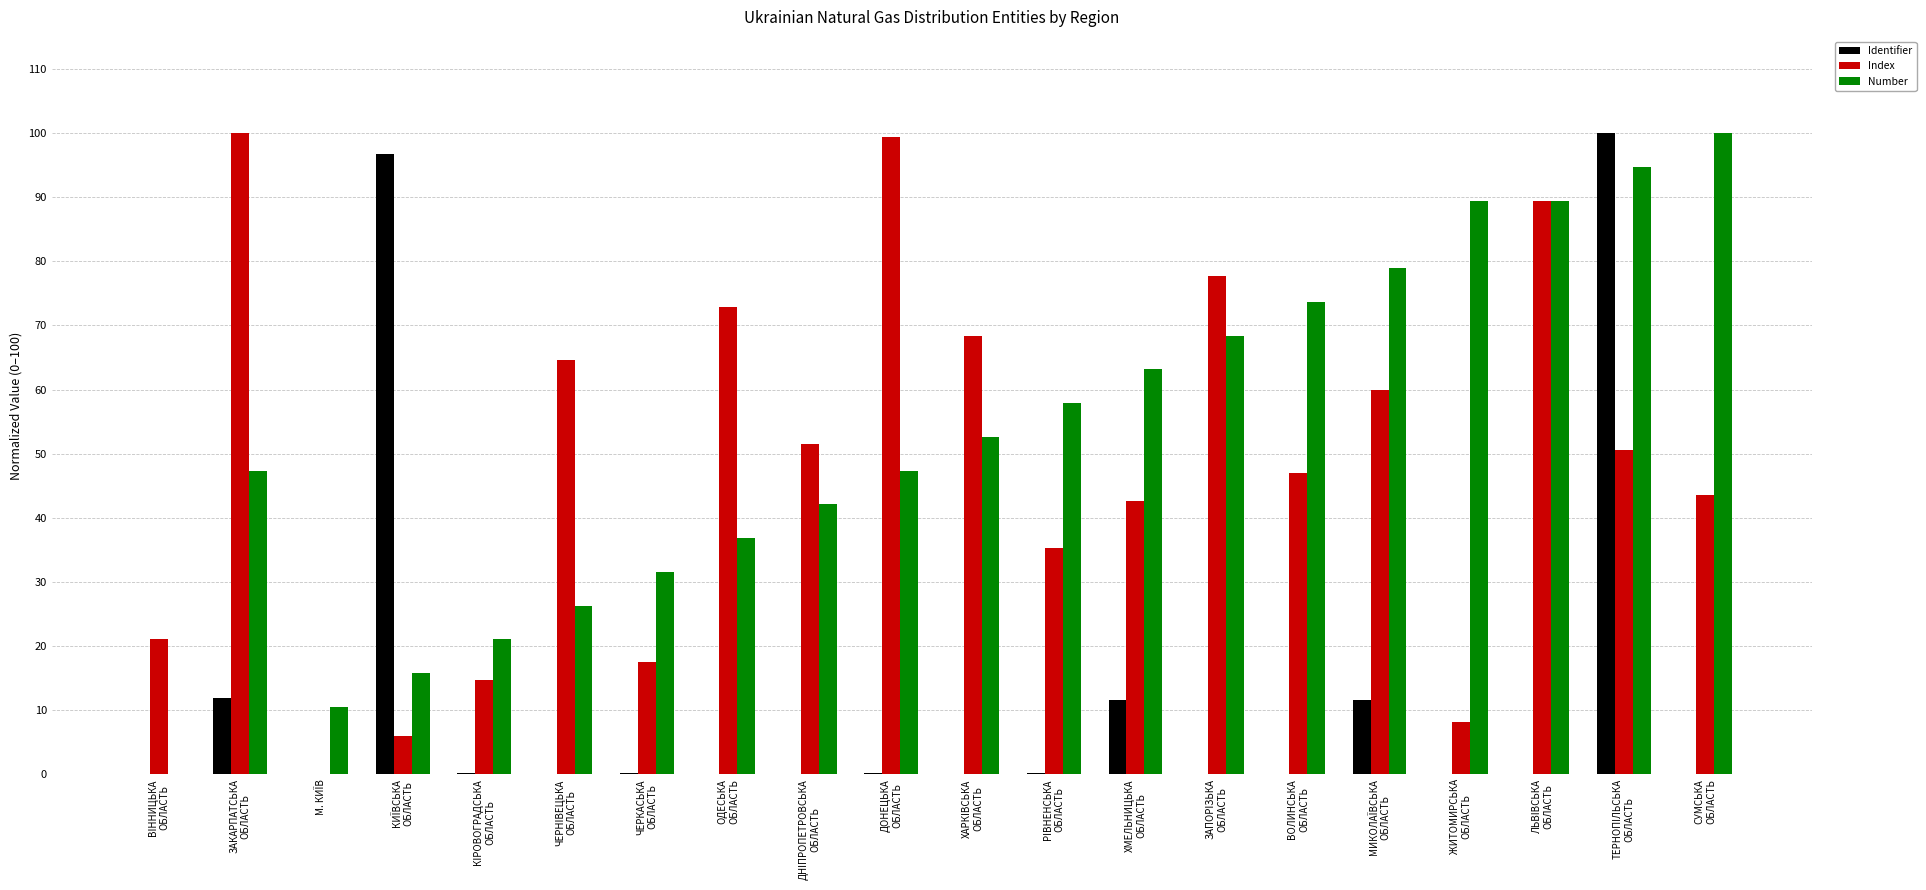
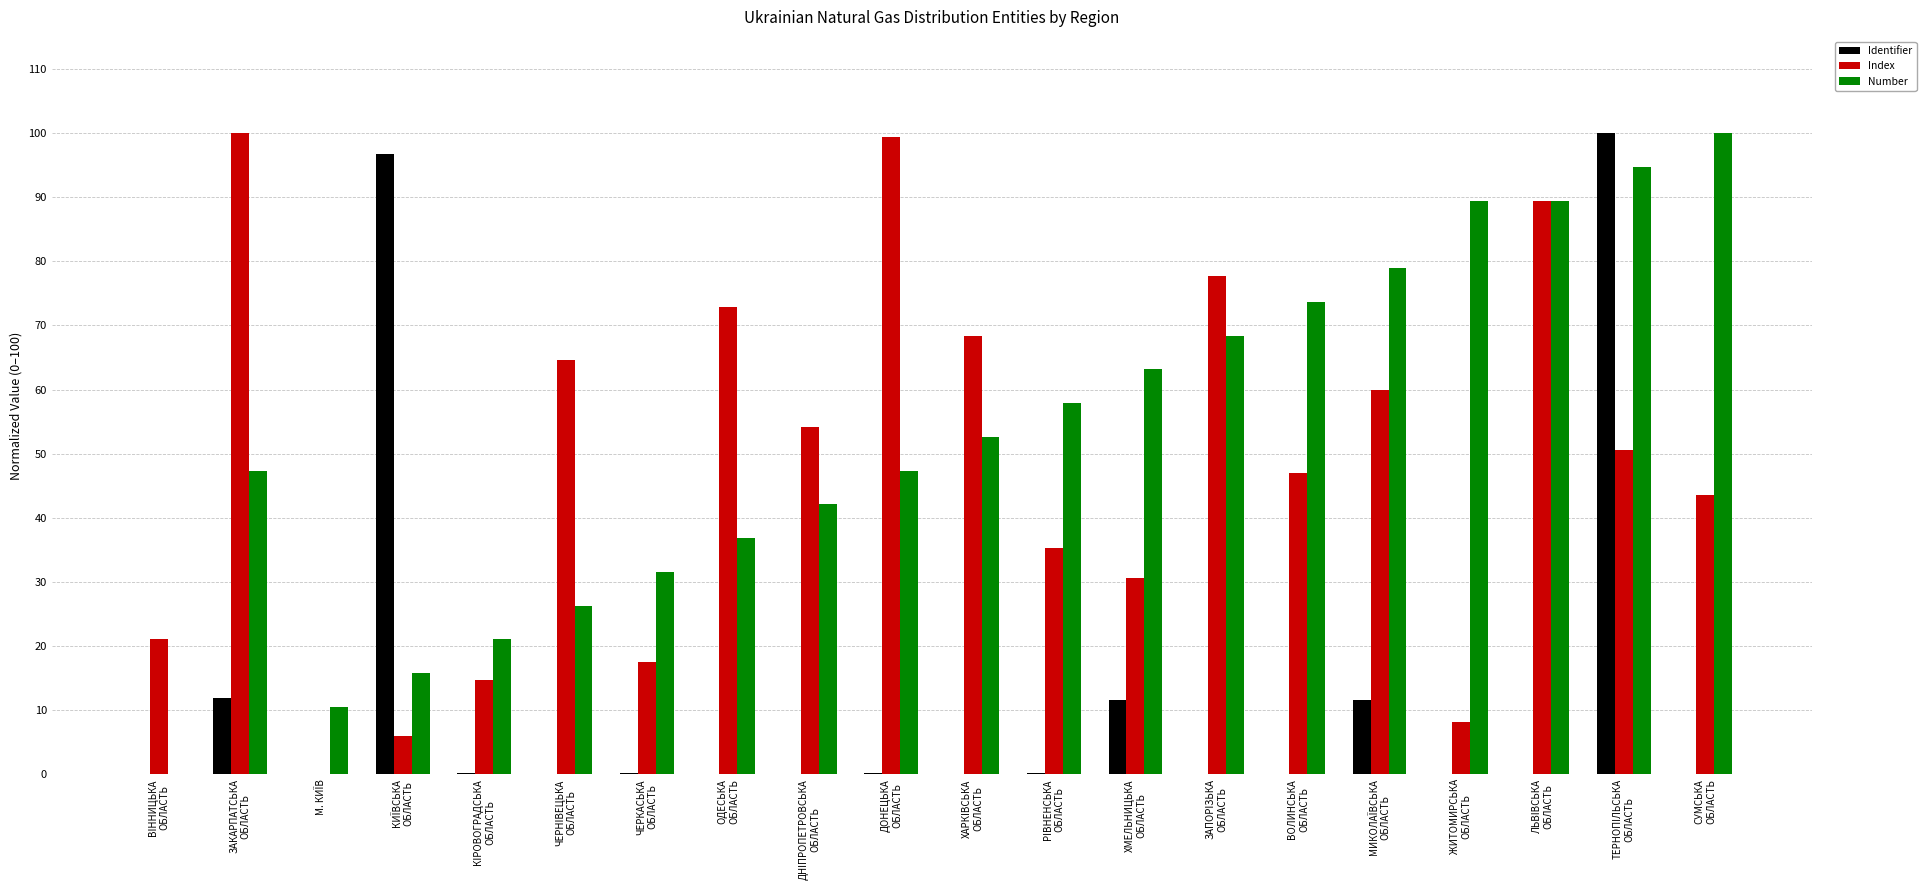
Index, ДНІПРОПЕТРОВСЬКА ОБЛАСТЬ: 52 -> 54
Index, ХМЕЛЬНИЦЬКА ОБЛАСТЬ: 43 -> 31
